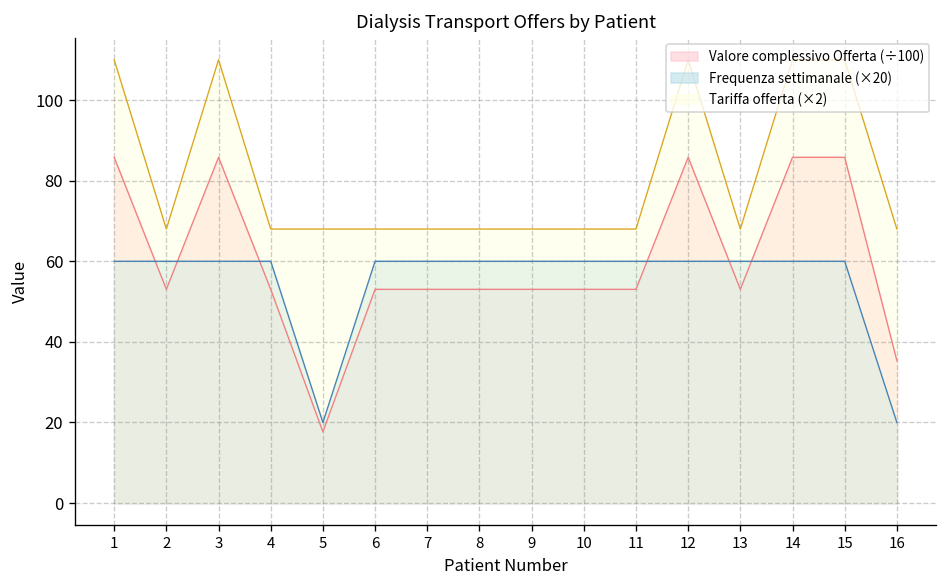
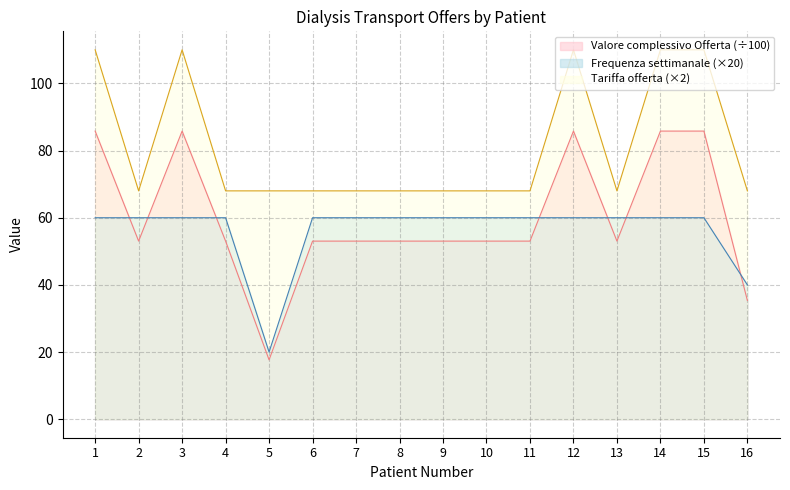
Frequenza settimanale (×20), 16: 20 -> 40
